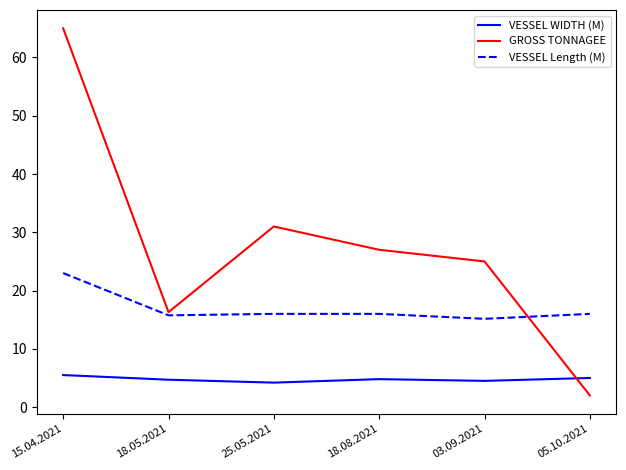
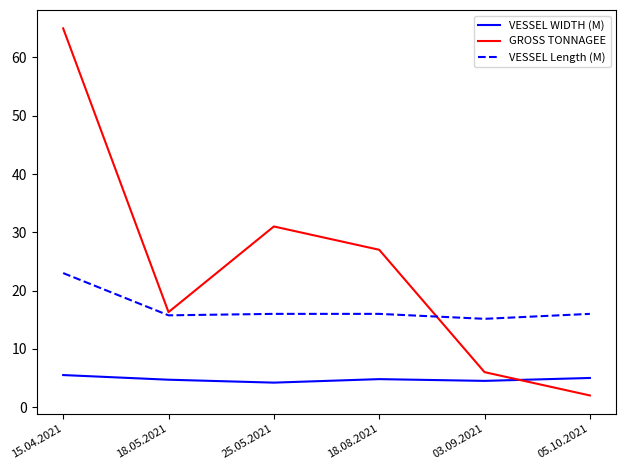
GROSS TONNAGEE, 03.09.2021: 25 -> 6
